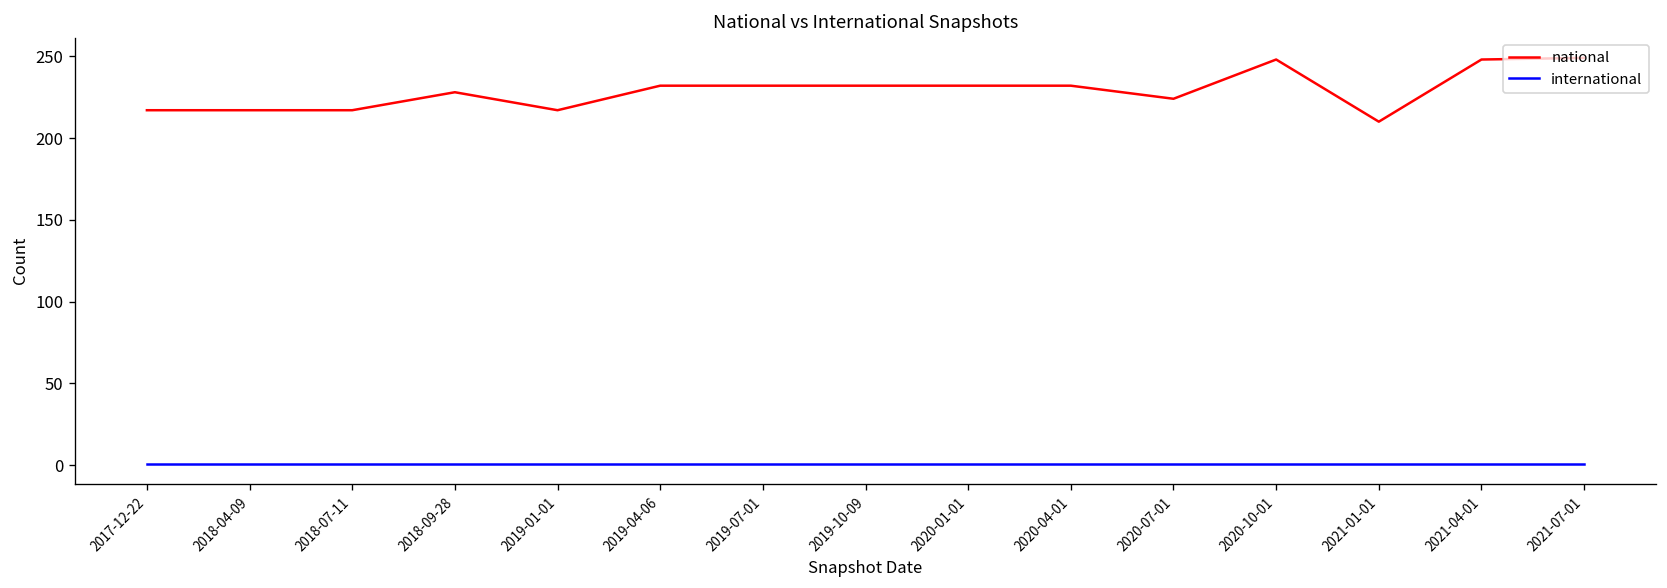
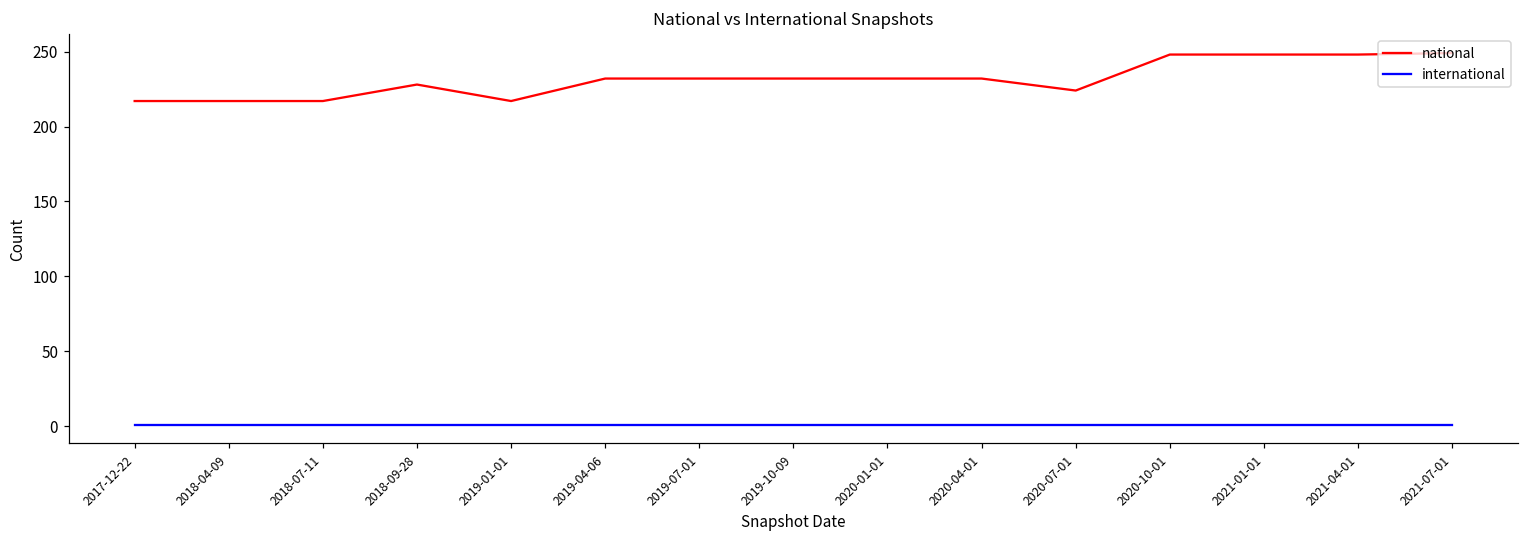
national, 2021-01-01: 210 -> 248
